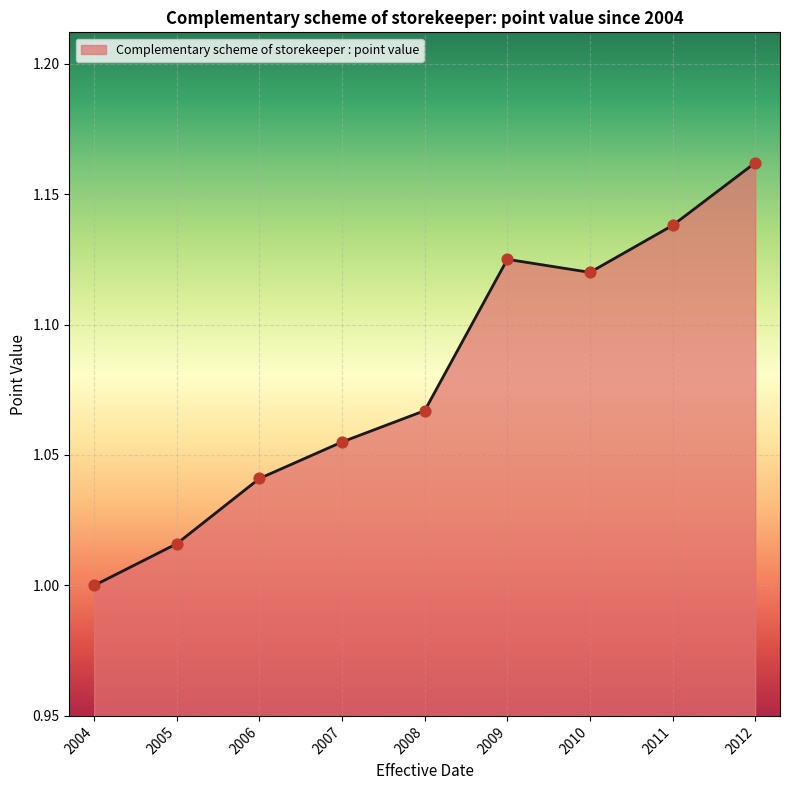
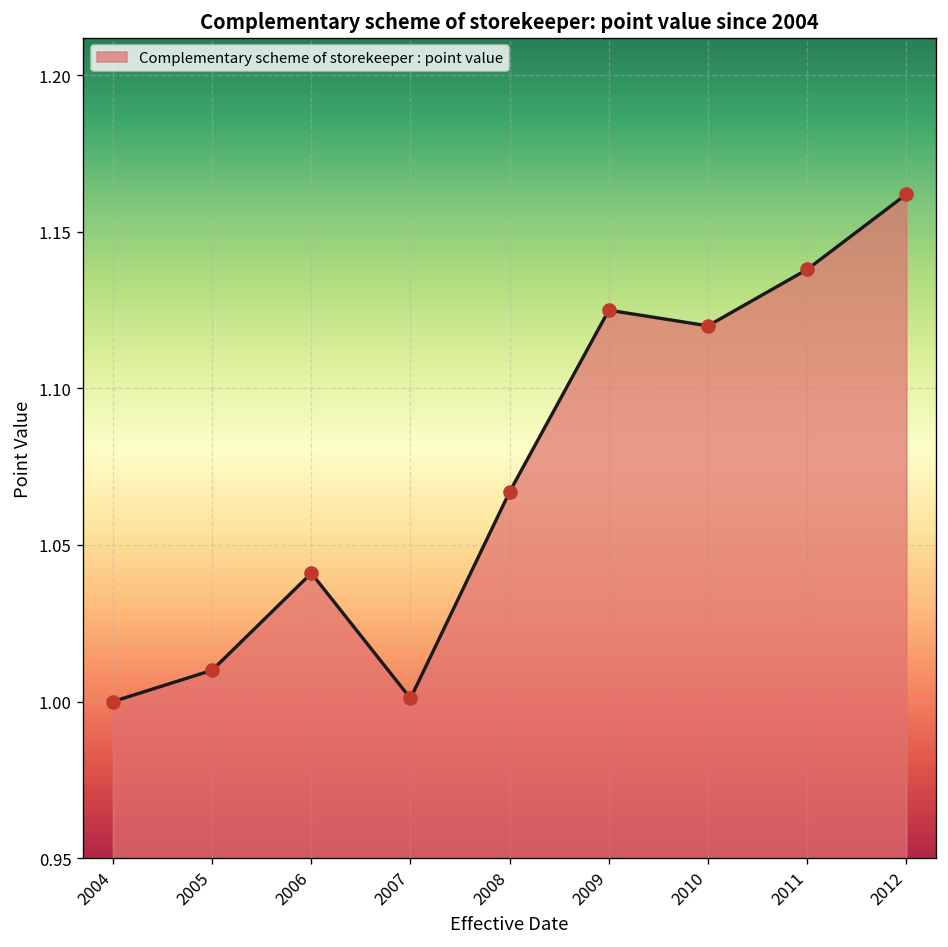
2005: 1.016 -> 1.010
2007: 1.055 -> 1.001
